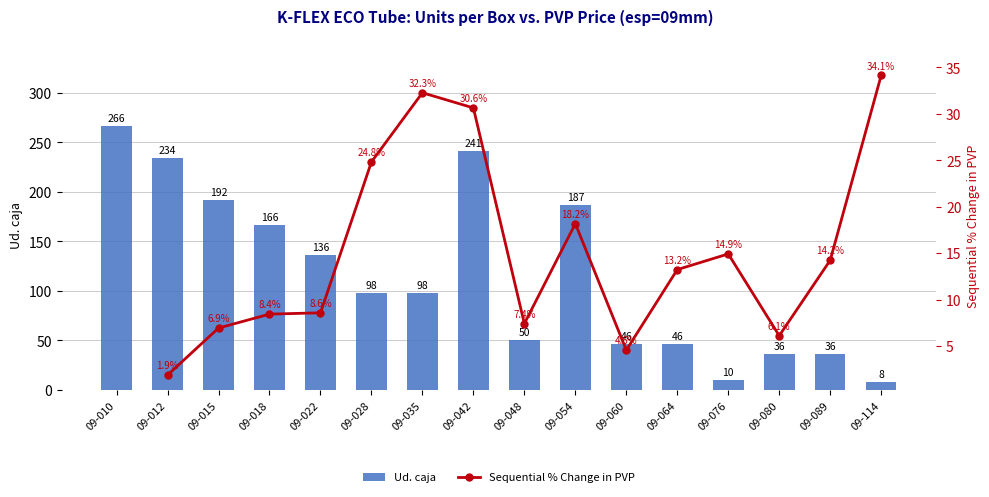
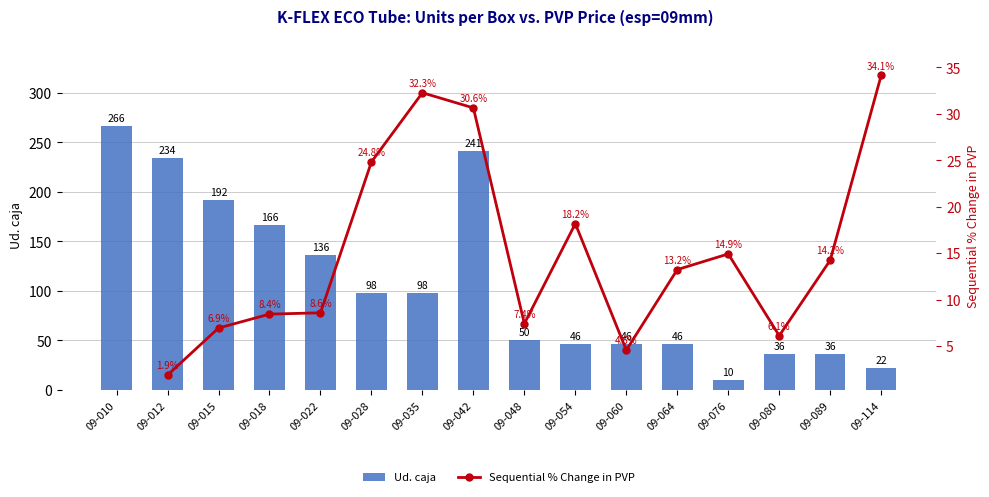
Ud. caja, 09-054: 187 -> 46
Ud. caja, 09-114: 8 -> 22
